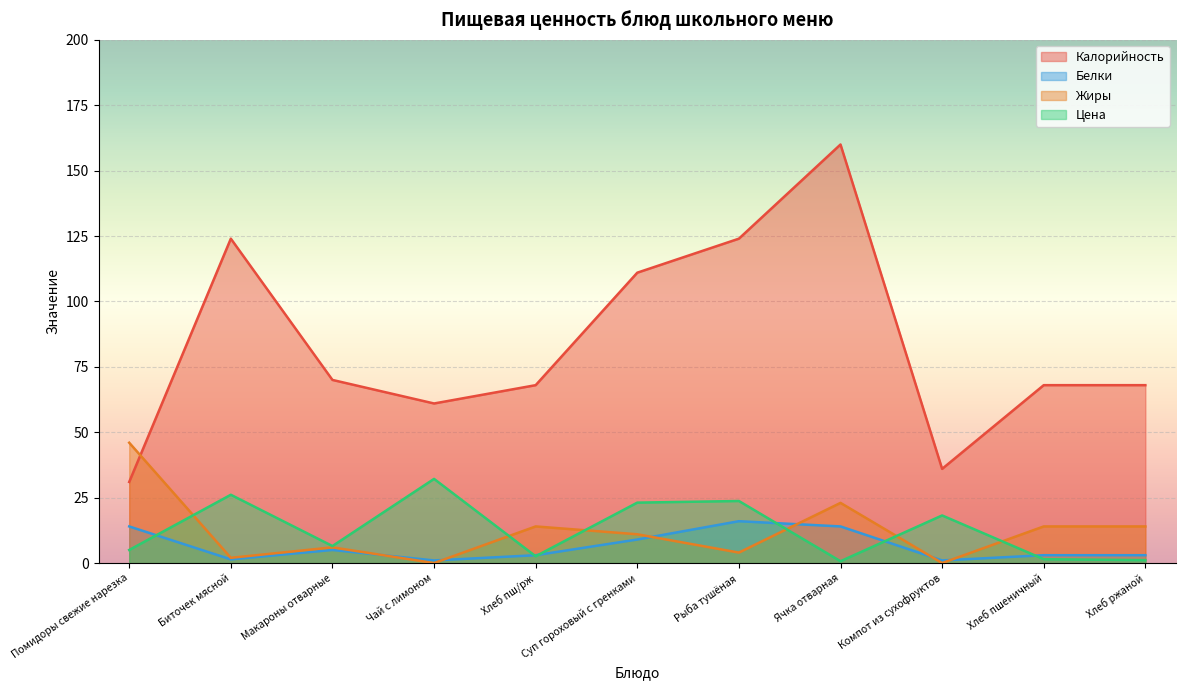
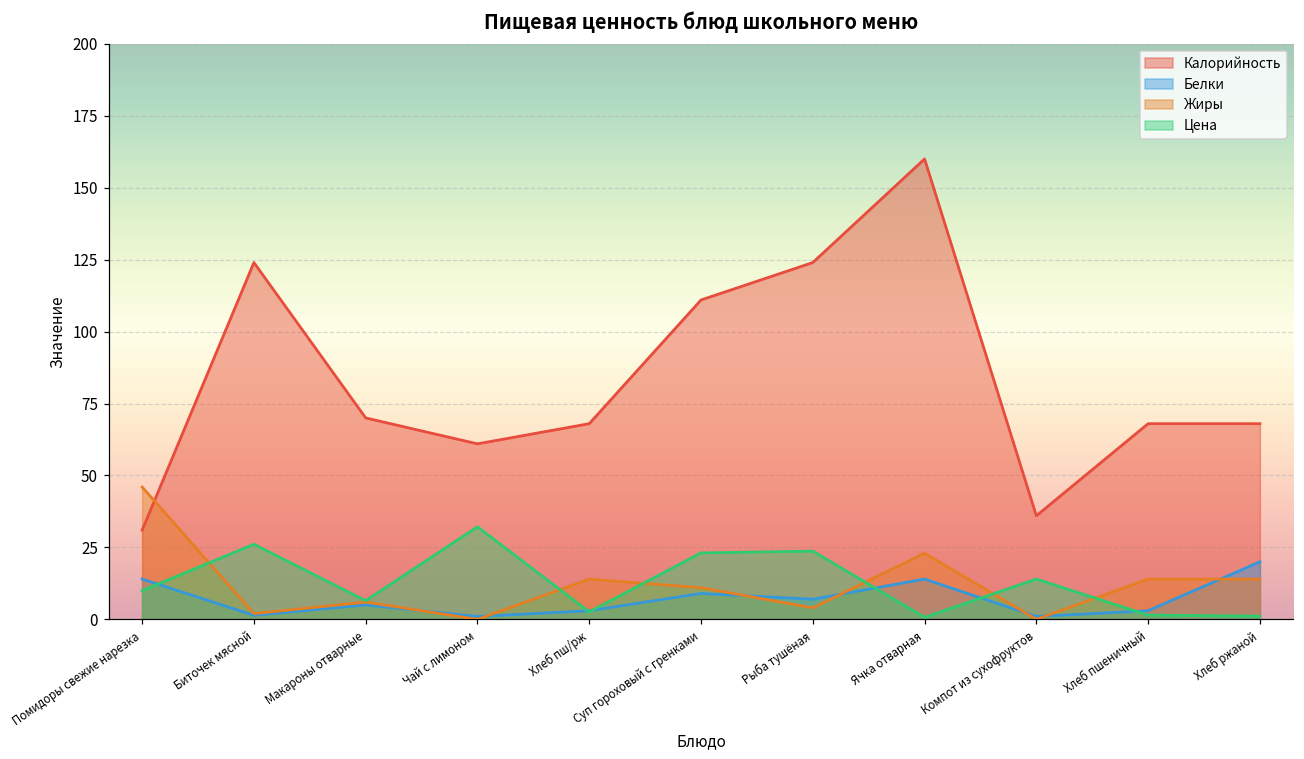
Цена, Помидоры свежие нарезка: 5 -> 10
Белки, Рыба тушёная: 16 -> 7
Цена, Компот из сухофруктов: 18 -> 14
Белки, Хлеб ржаной: 3 -> 20
